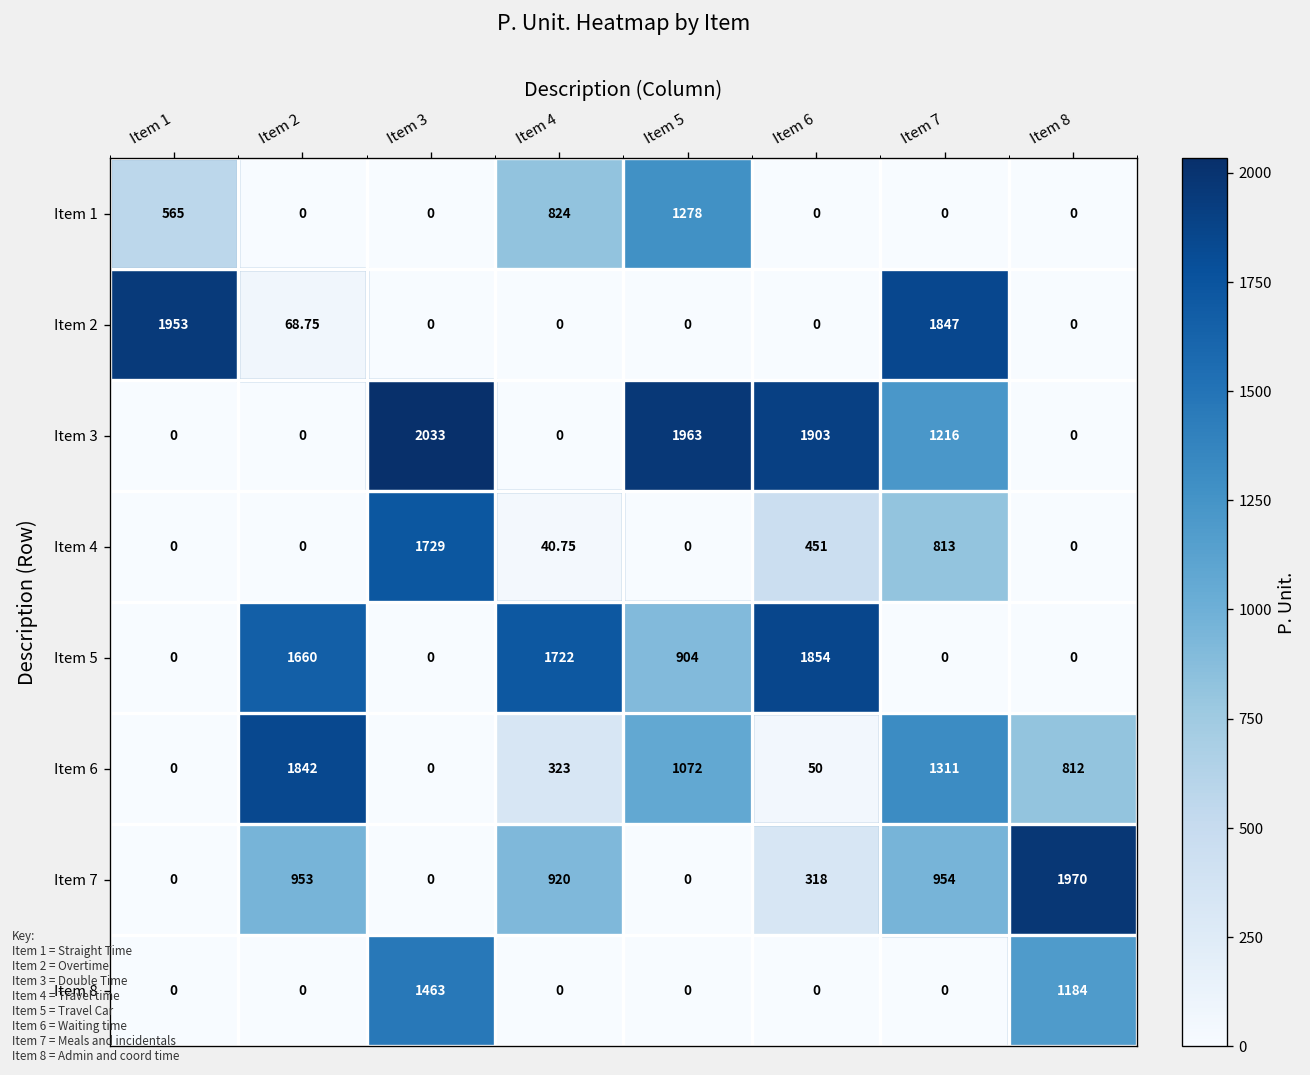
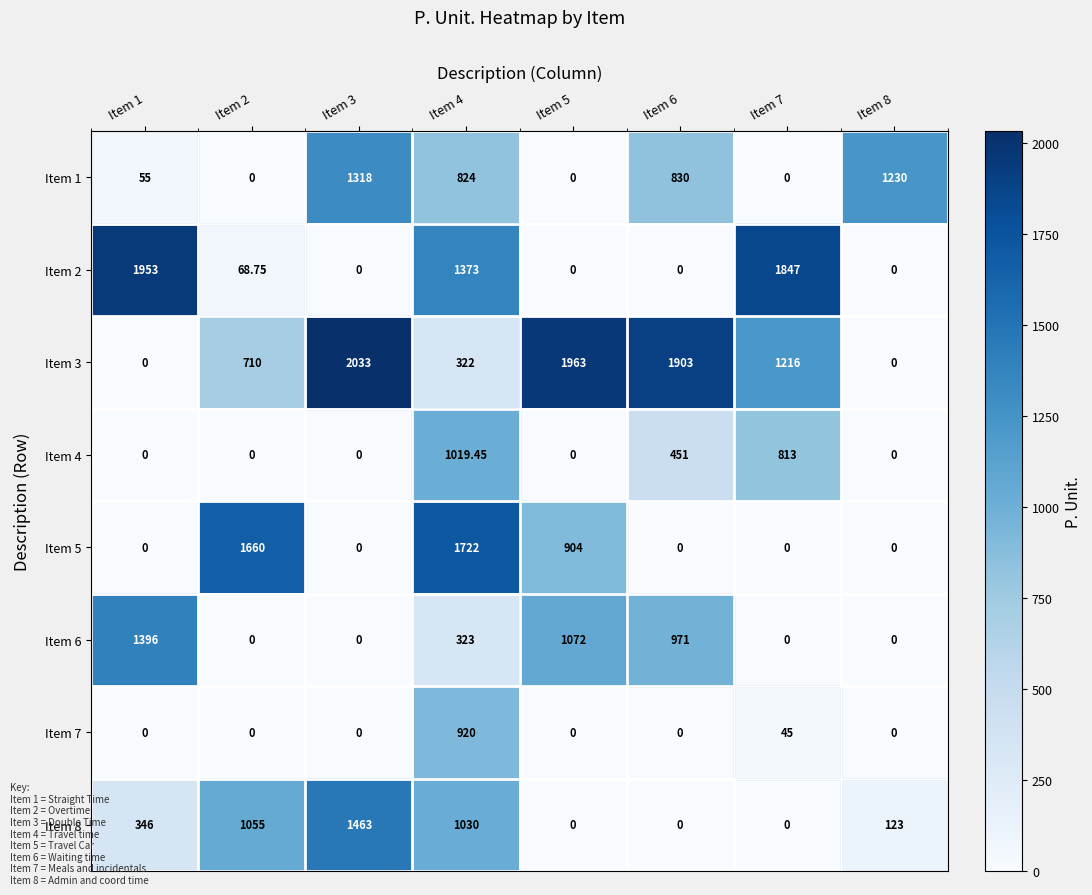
Item 1, Item 1: 565 -> 55
Item 1, Item 3: 0 -> 1318
Item 1, Item 5: 1278 -> 0
Item 1, Item 6: 0 -> 830
Item 1, Item 8: 0 -> 1230
Item 2, Item 4: 0 -> 1373
Item 3, Item 2: 0 -> 710
Item 3, Item 4: 0 -> 322
Item 4, Item 3: 1729 -> 0
Item 4, Item 4: 40.75 -> 1019.45
Item 5, Item 6: 1854 -> 0
Item 6, Item 1: 0 -> 1396
Item 6, Item 2: 1842 -> 0
Item 6, Item 6: 50 -> 971
Item 6, Item 7: 1311 -> 0
Item 6, Item 8: 812 -> 0
Item 7, Item 2: 953 -> 0
Item 7, Item 6: 318 -> 0
Item 7, Item 7: 954 -> 45
Item 7, Item 8: 1970 -> 0
Item 8, Item 1: 0 -> 346
Item 8, Item 2: 0 -> 1055
Item 8, Item 4: 0 -> 1030
Item 8, Item 8: 1184 -> 123
